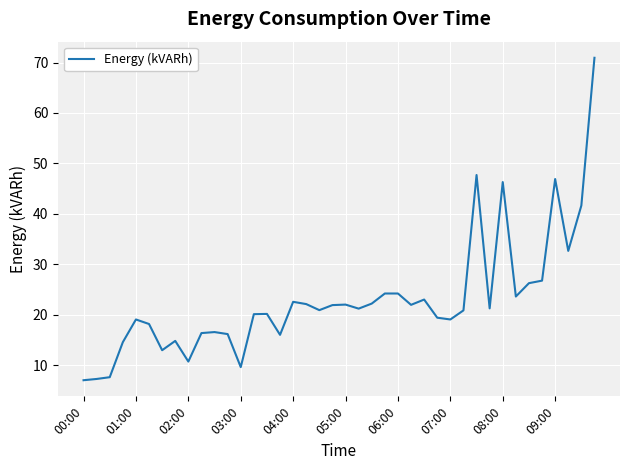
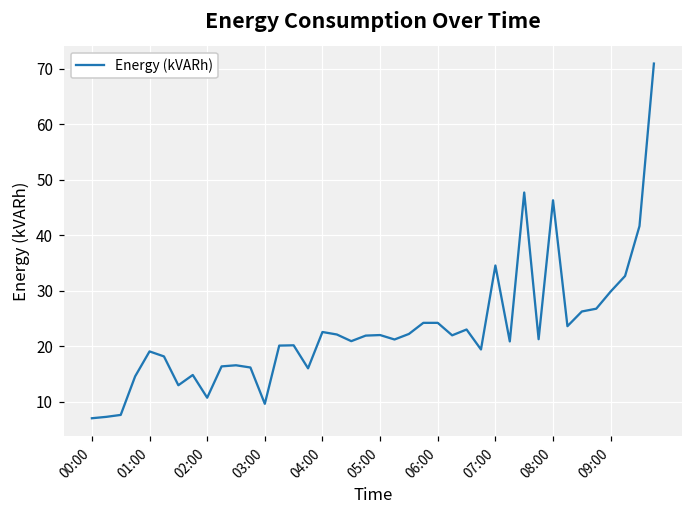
07:00: 19 -> 35
09:00: 47 -> 30
